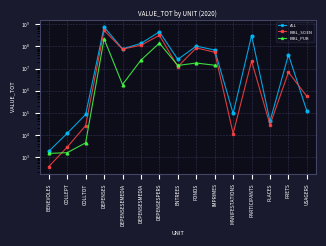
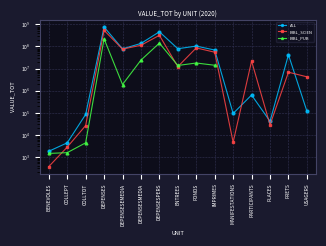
ALL, COLLEPT: 10000 -> 4000
ALL, ENTREES: 30000000 -> 80000000
BIBL_SCIEN, MANIFESTATIONS: 10000 -> 5000
ALL, PARTICIPANTS: 300000000 -> 600000
BIBL_SCIEN, USAGERS: 500000 -> 4000000
